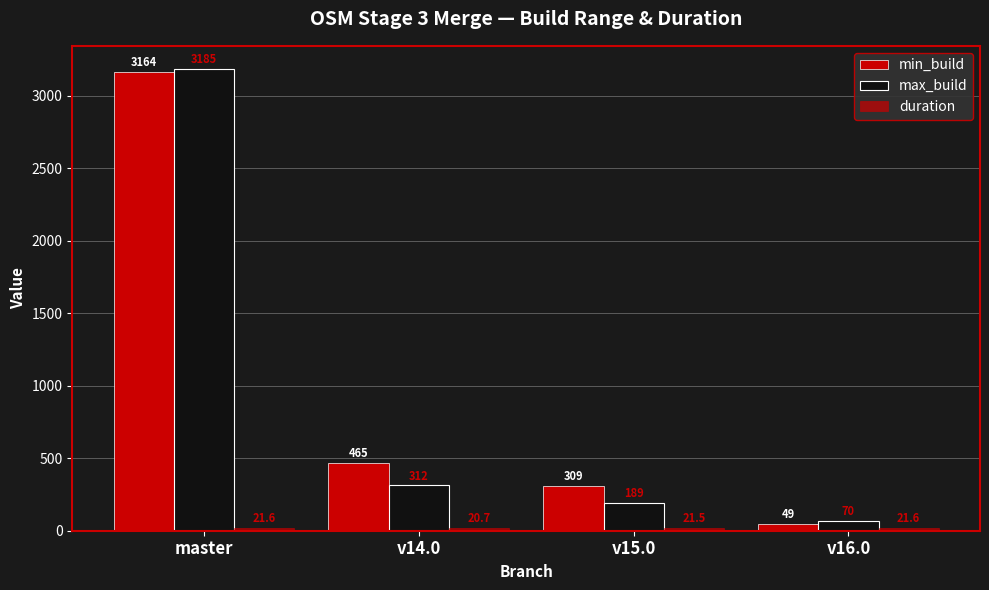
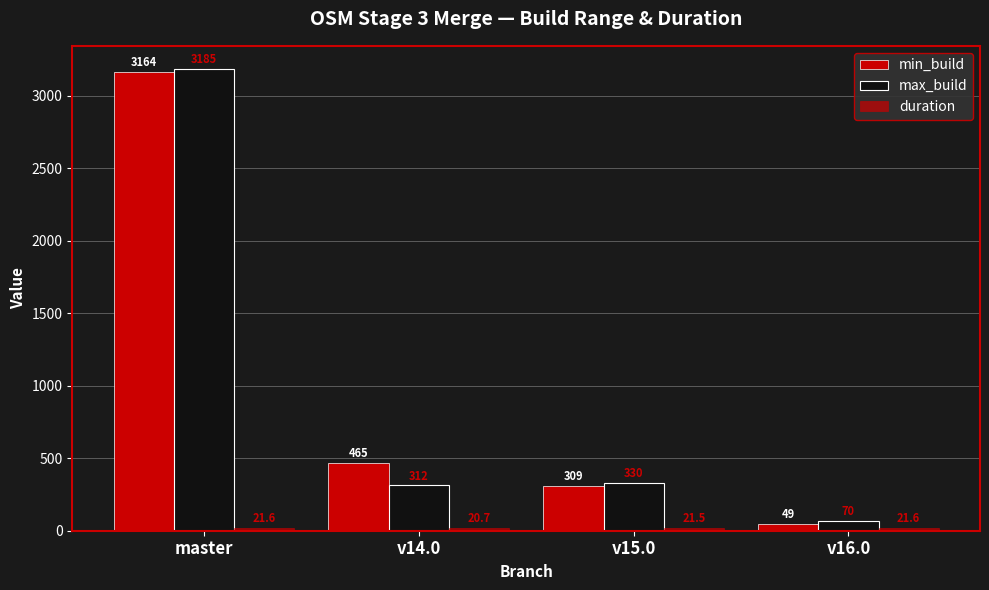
max_build, v15.0: 189 -> 330
